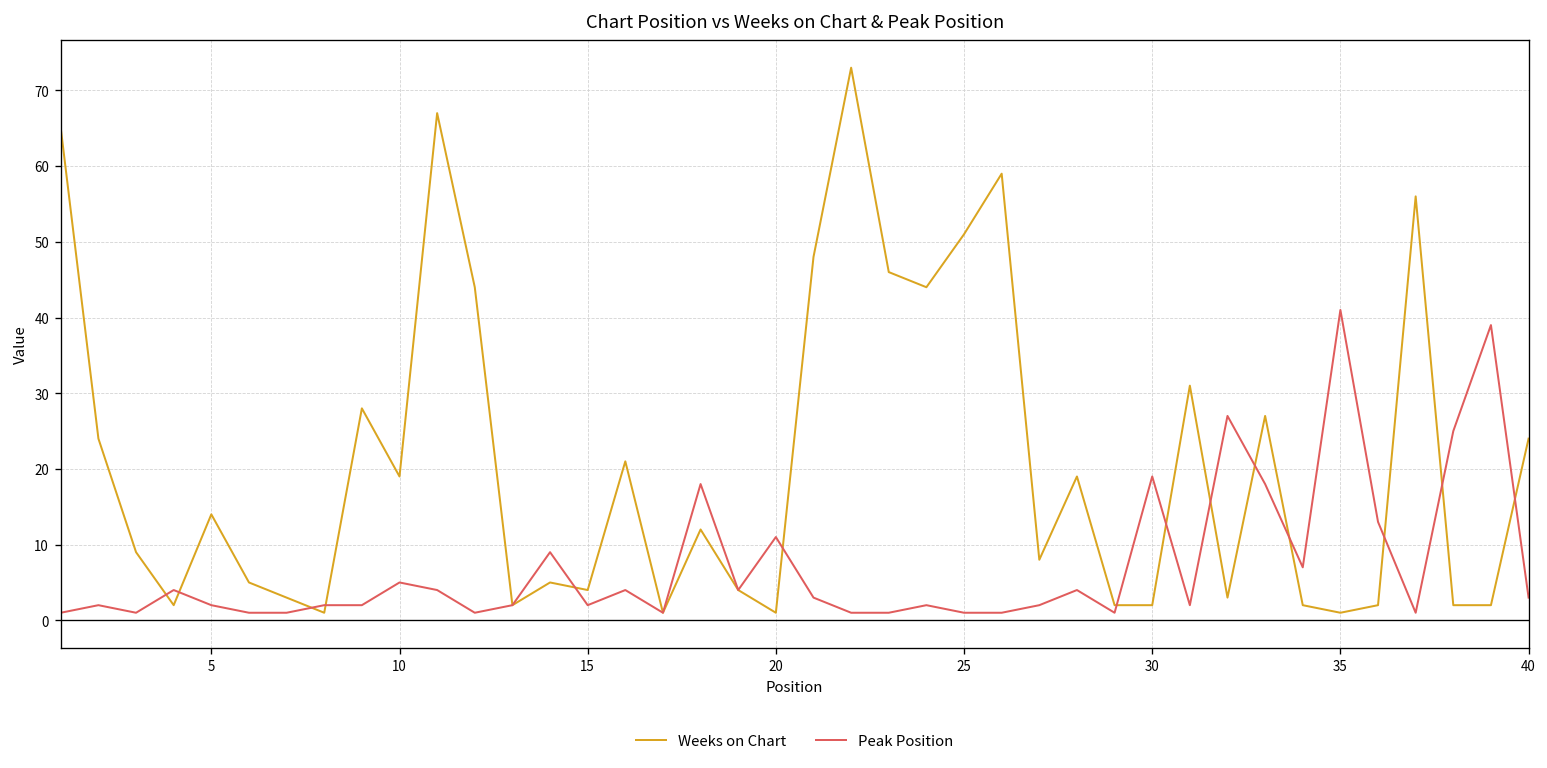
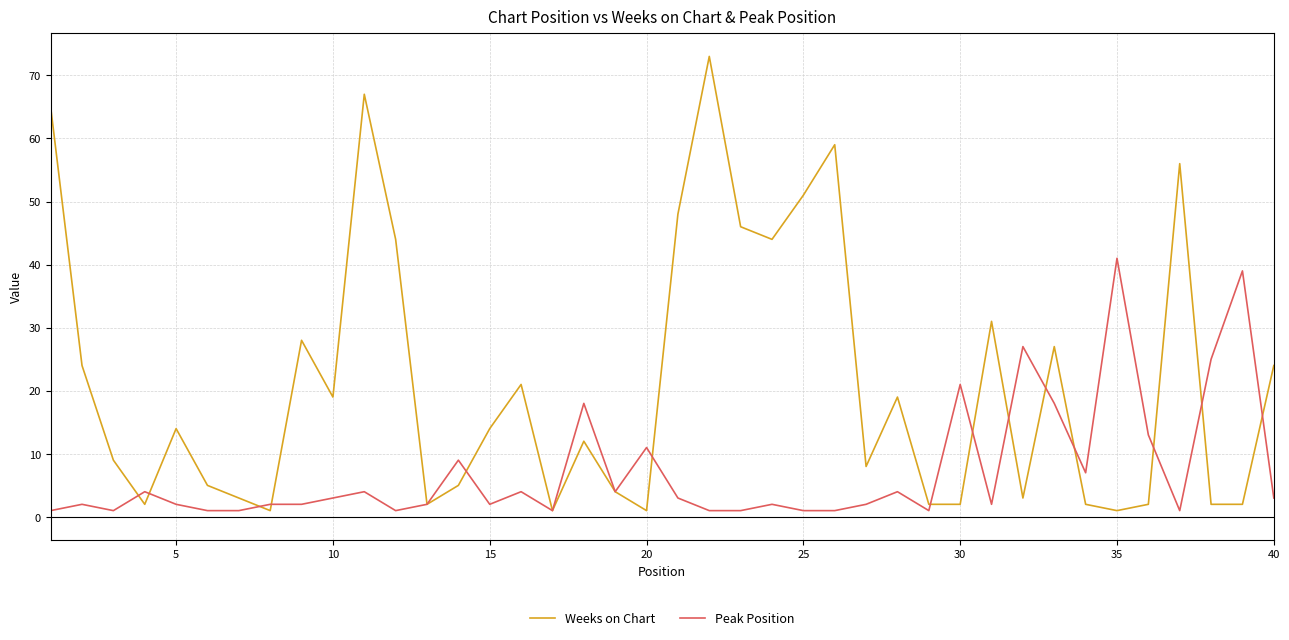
Peak Position, 10: 5 -> 3
Weeks on Chart, 15: 4 -> 14
Peak Position, 30: 19 -> 21
